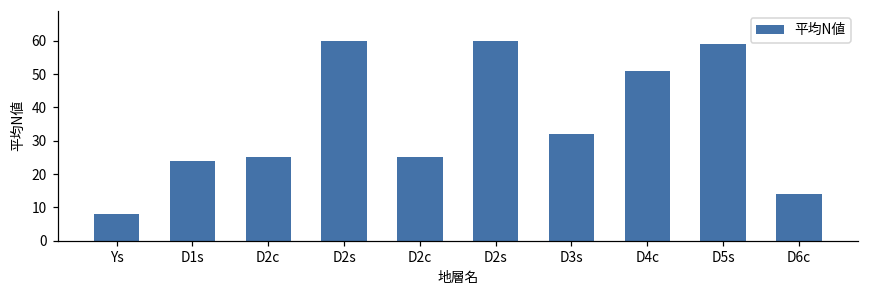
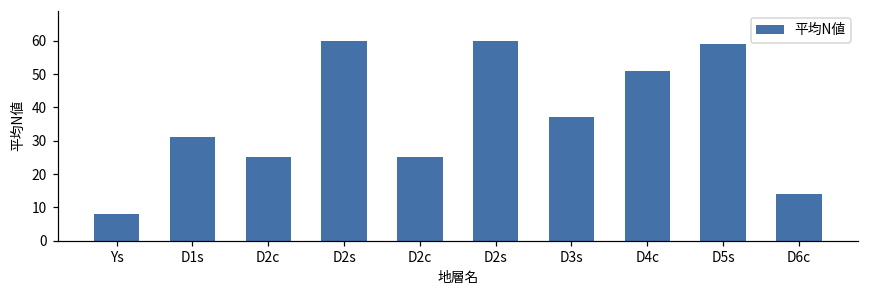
D1s: 24 -> 31
D3s: 32 -> 37
